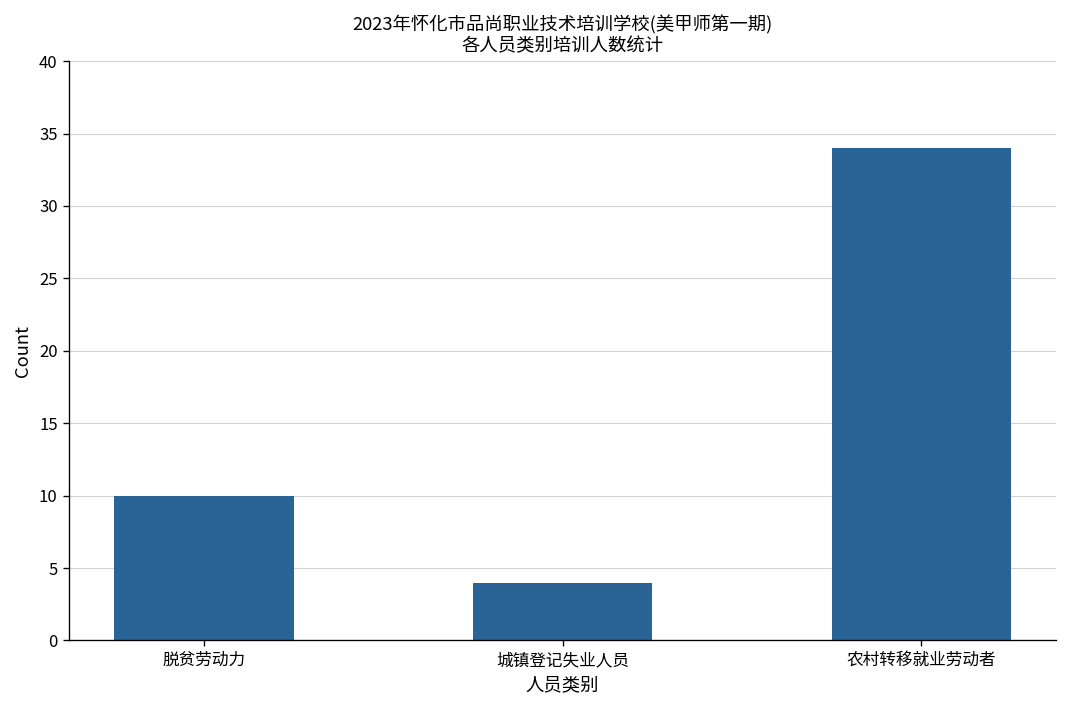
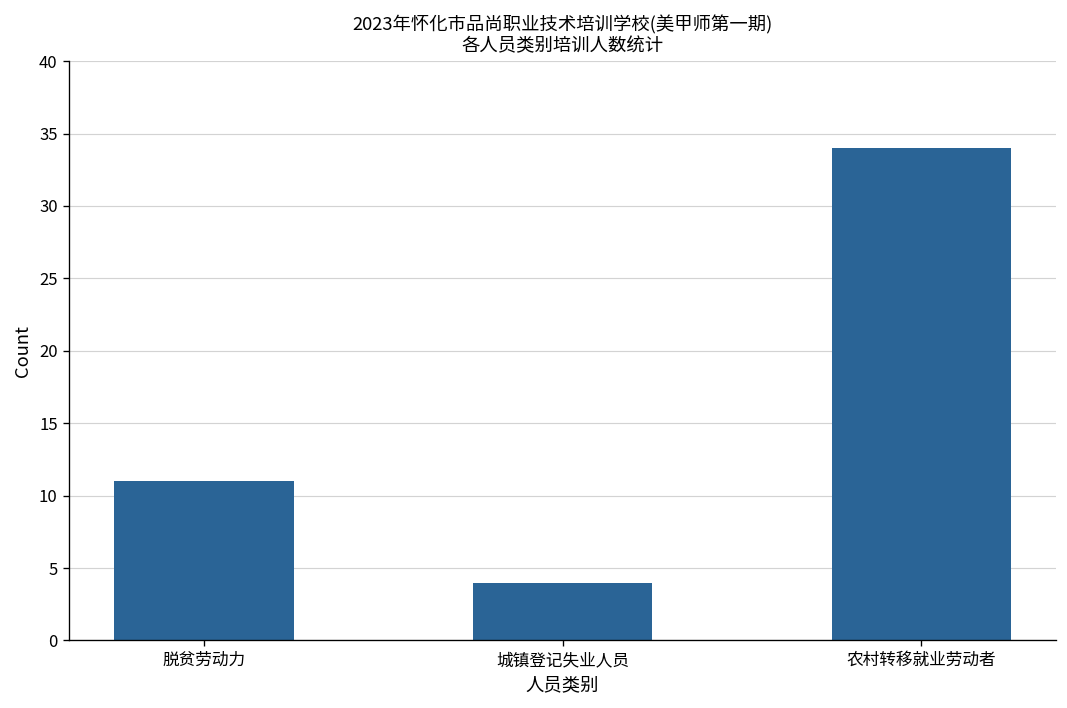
脱贫劳动力: 10 -> 11
